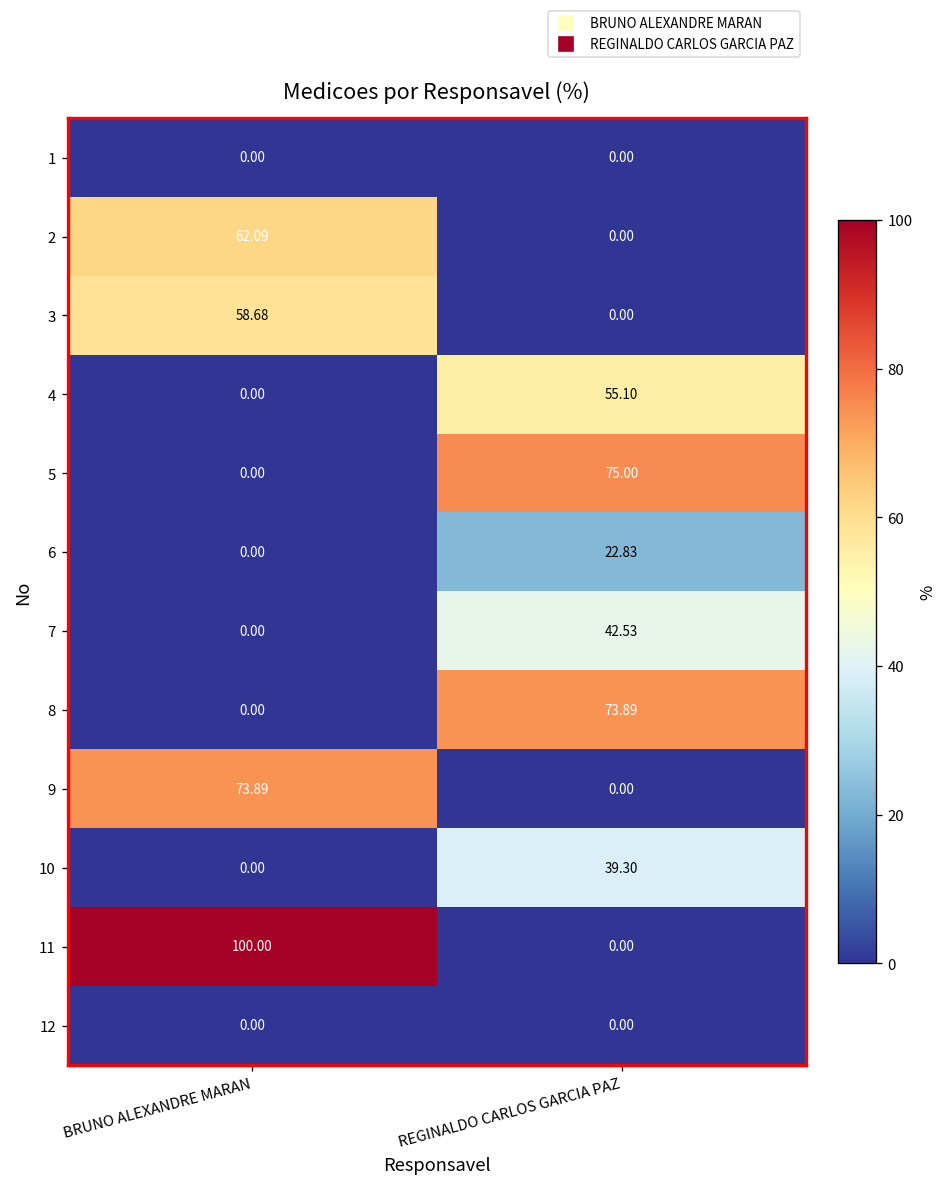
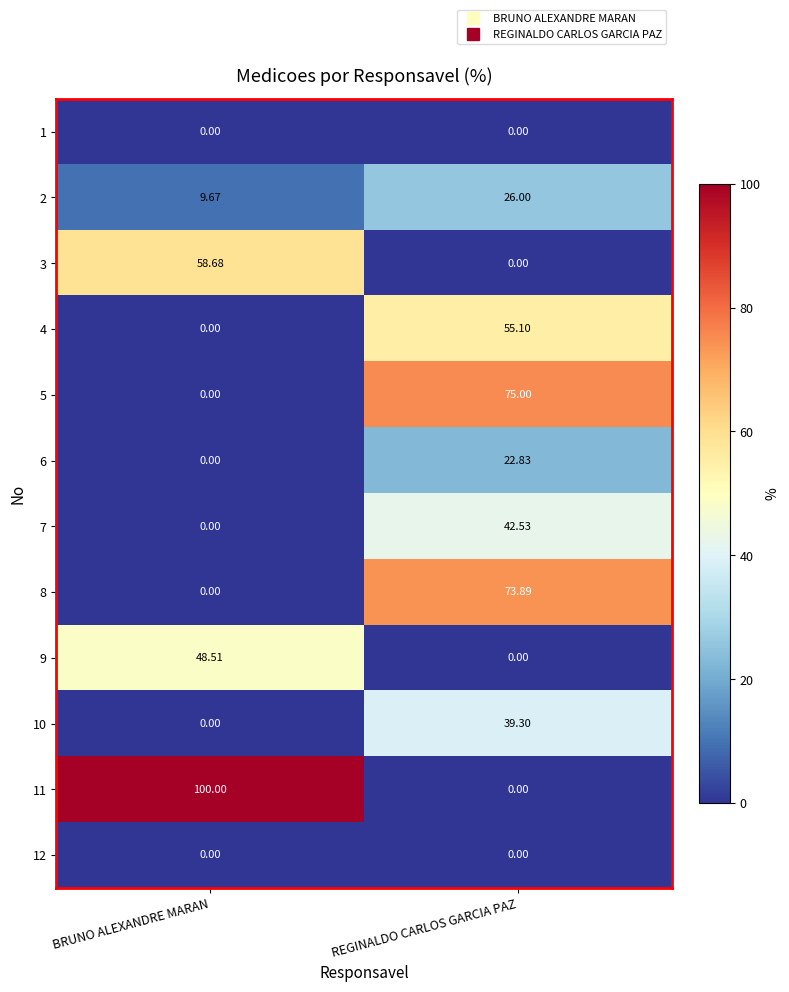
2, BRUNO ALEXANDRE MARAN: 62.09 -> 9.67
2, REGINALDO CARLOS GARCIA PAZ: 0.00 -> 26.00
9, BRUNO ALEXANDRE MARAN: 73.89 -> 48.51
